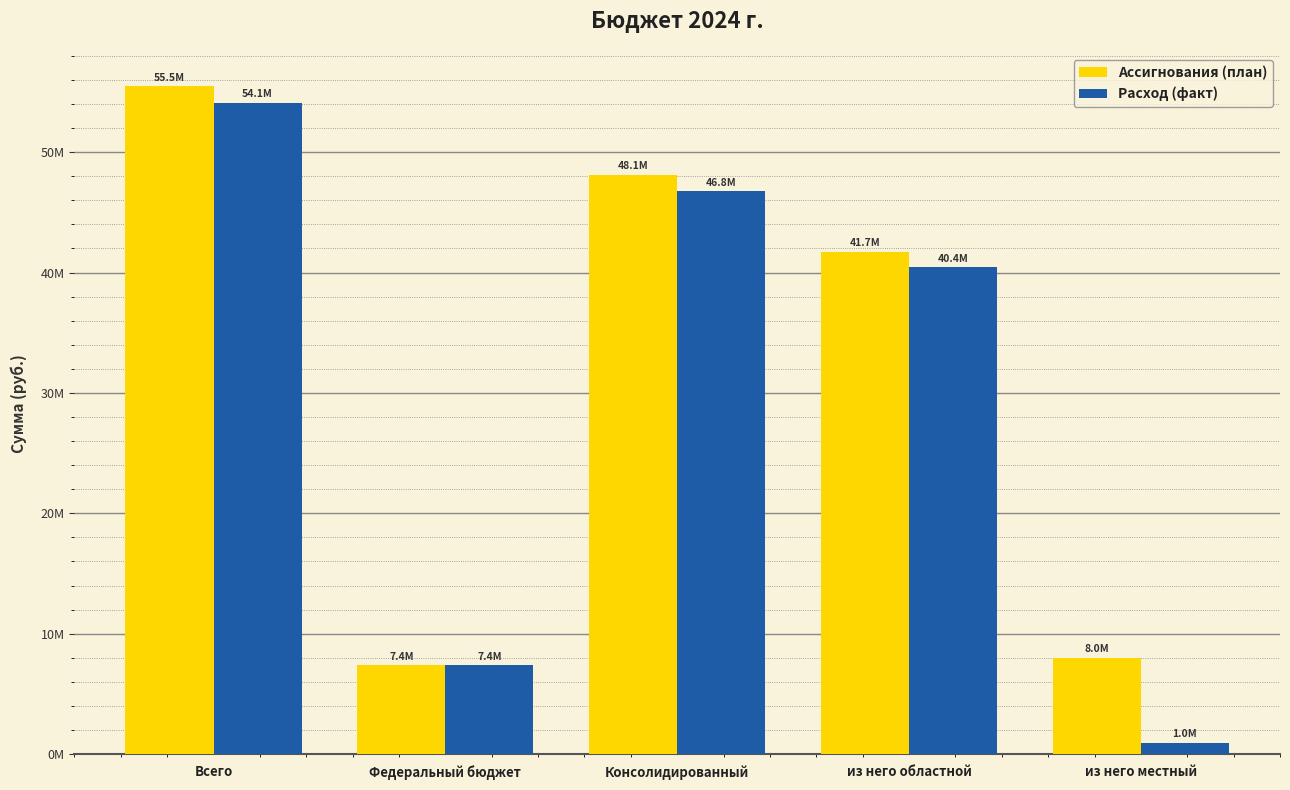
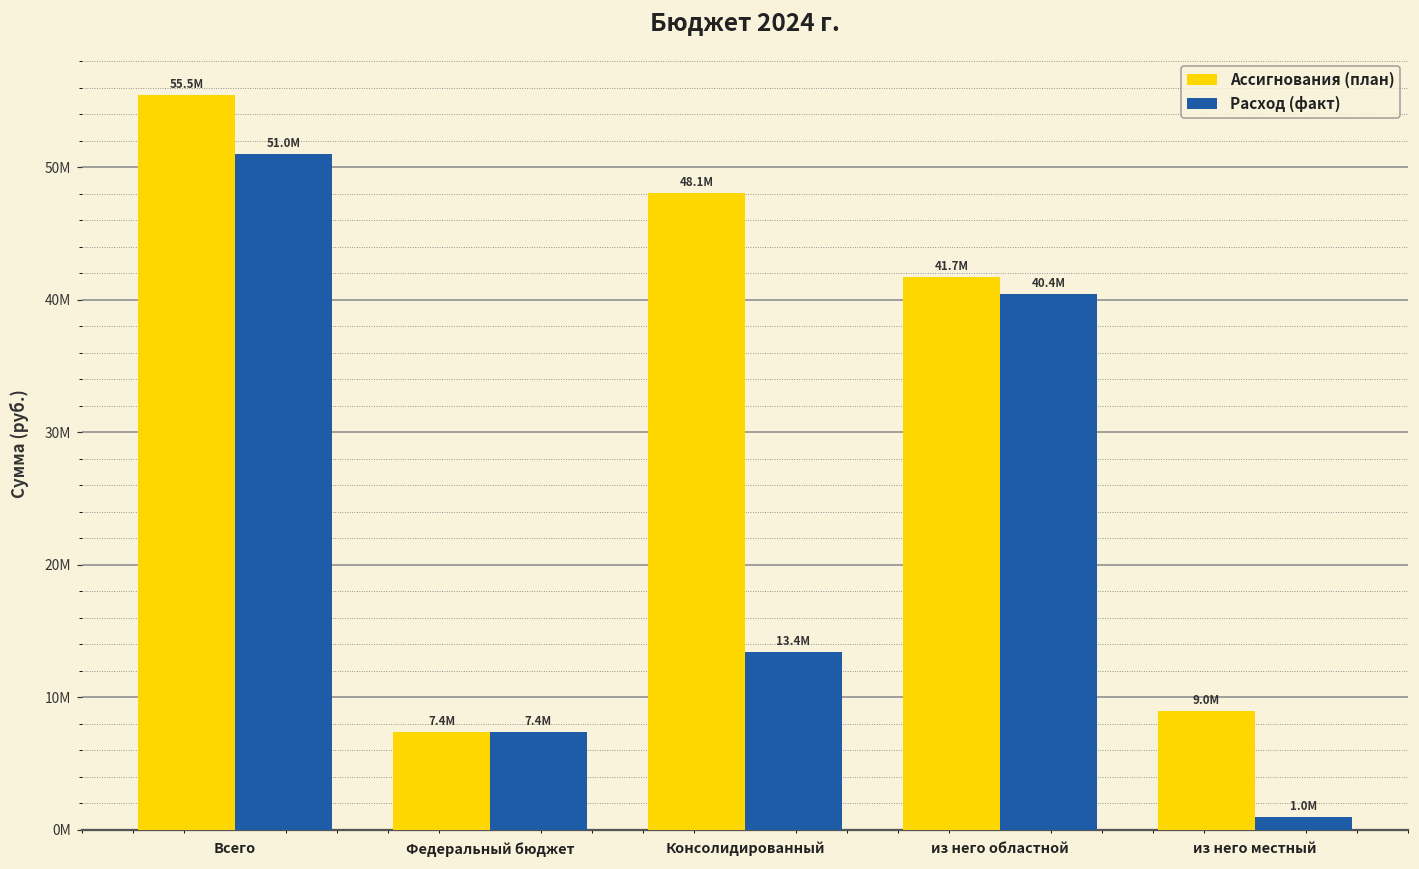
Расход (факт), Всего: 54.1М -> 51.0М
Расход (факт), Консолидированный: 46.8М -> 13.4М
Ассигнования (план), из него местный: 8.0М -> 9.0М
